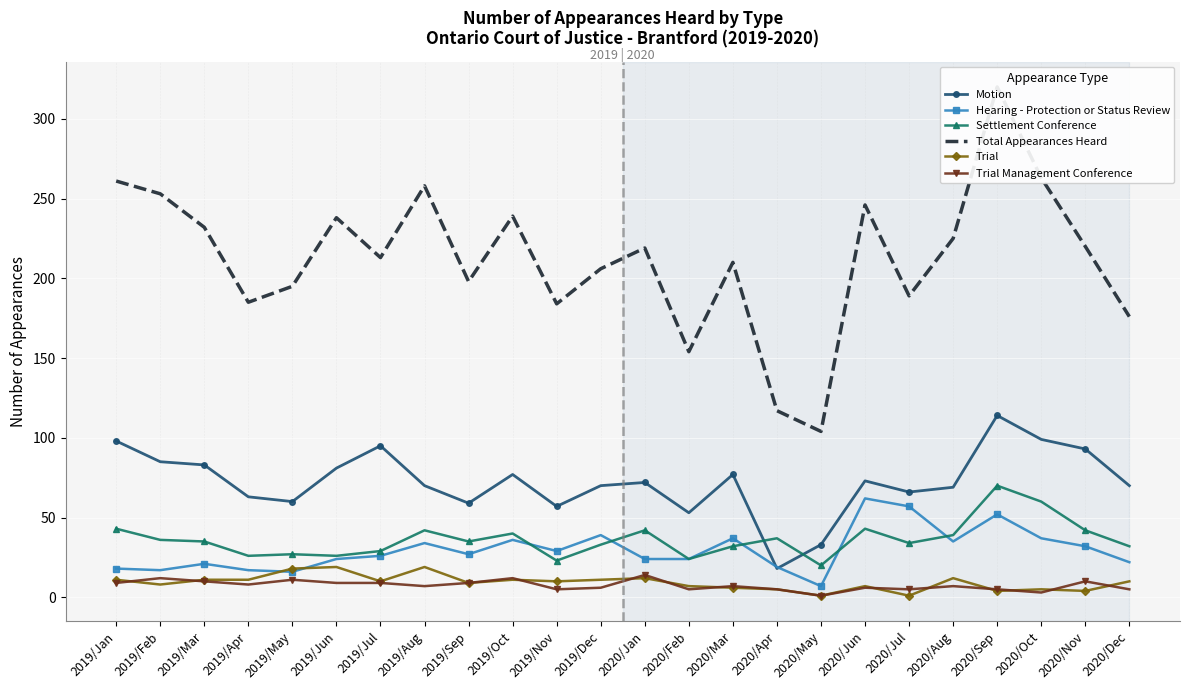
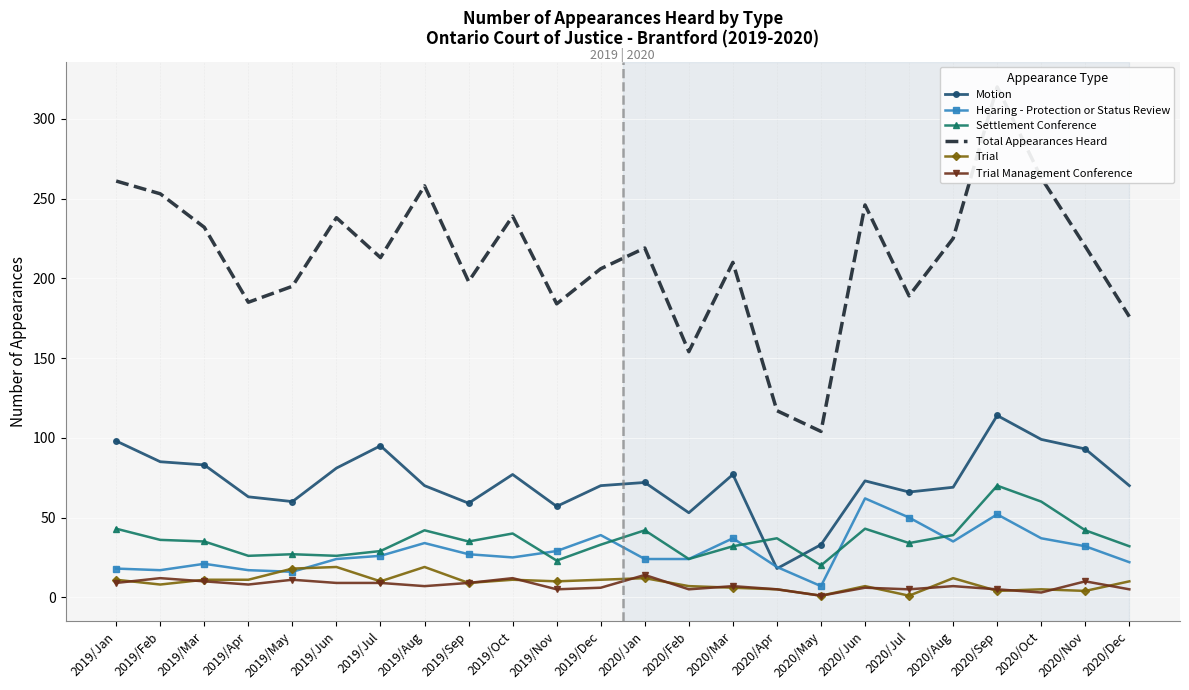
Hearing - Protection or Status Review, 2019/Oct: 36 -> 25
Hearing - Protection or Status Review, 2020/Jul: 57 -> 50
